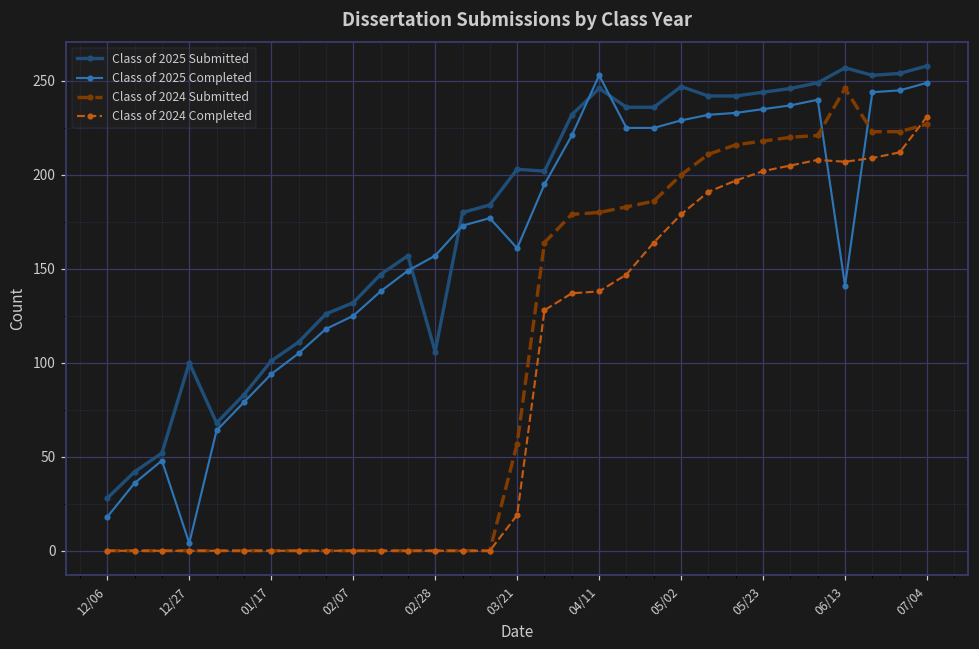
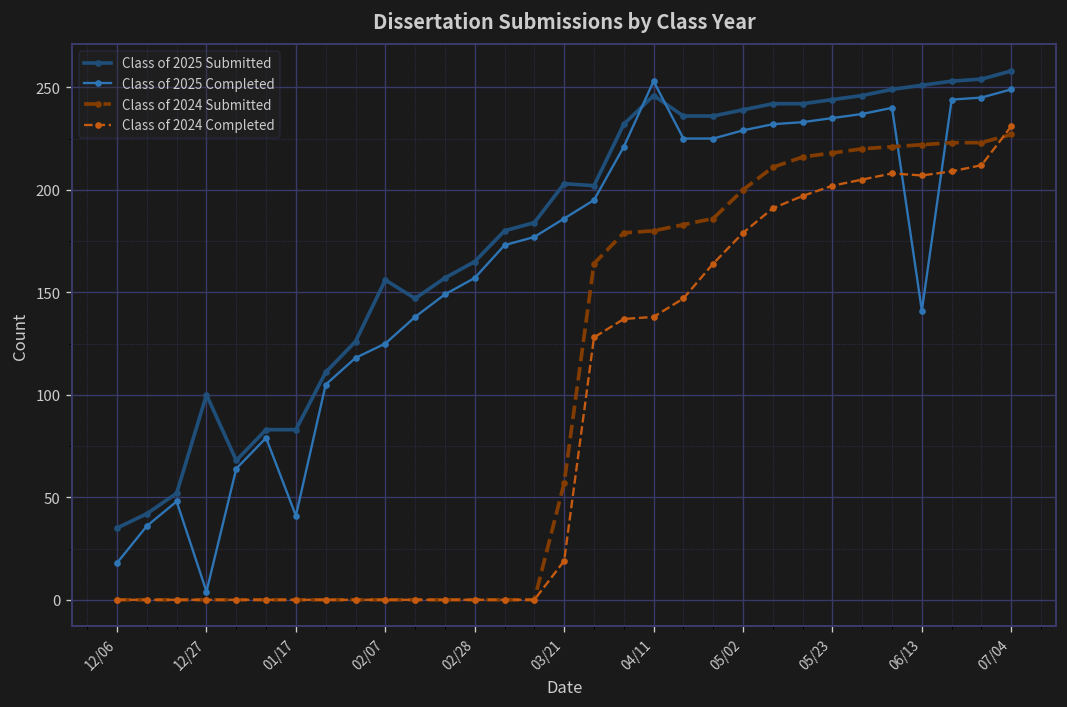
Class of 2025 Submitted, 12/06: 28 -> 35
Class of 2025 Submitted, 01/17: 101 -> 83
Class of 2025 Completed, 01/17: 94 -> 41
Class of 2025 Submitted, 02/07: 132 -> 156
Class of 2025 Submitted, 02/28: 106 -> 165
Class of 2025 Completed, 03/21: 161 -> 186
Class of 2025 Submitted, 05/02: 247 -> 239
Class of 2025 Submitted, 06/13: 257 -> 251
Class of 2024 Submitted, 06/13: 246 -> 222
